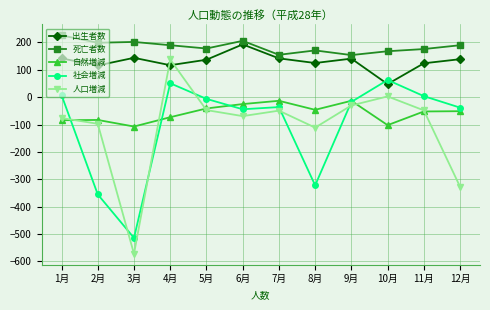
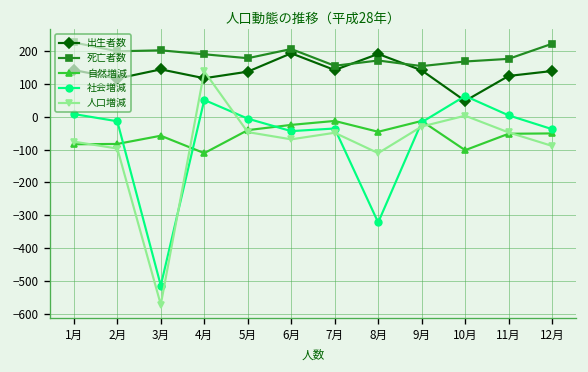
社会増減, 2月: -360 -> -10
自然増減, 3月: -110 -> -60
自然増減, 4月: -70 -> -110
出生者数, 8月: 130 -> 190
死亡者数, 12月: 190 -> 220
人口増減, 12月: -330 -> -90
